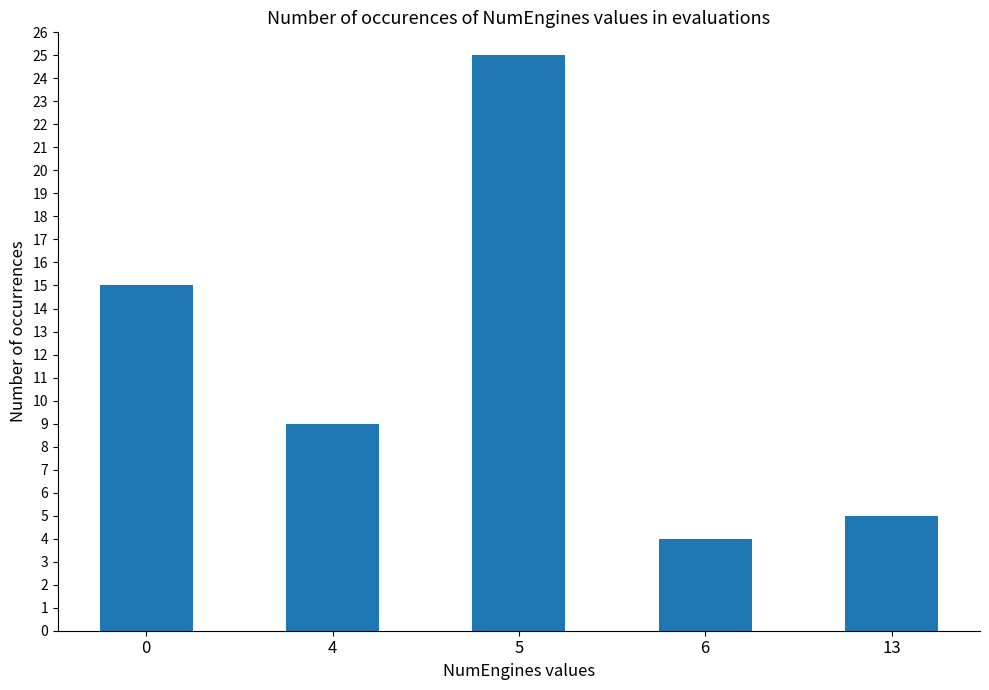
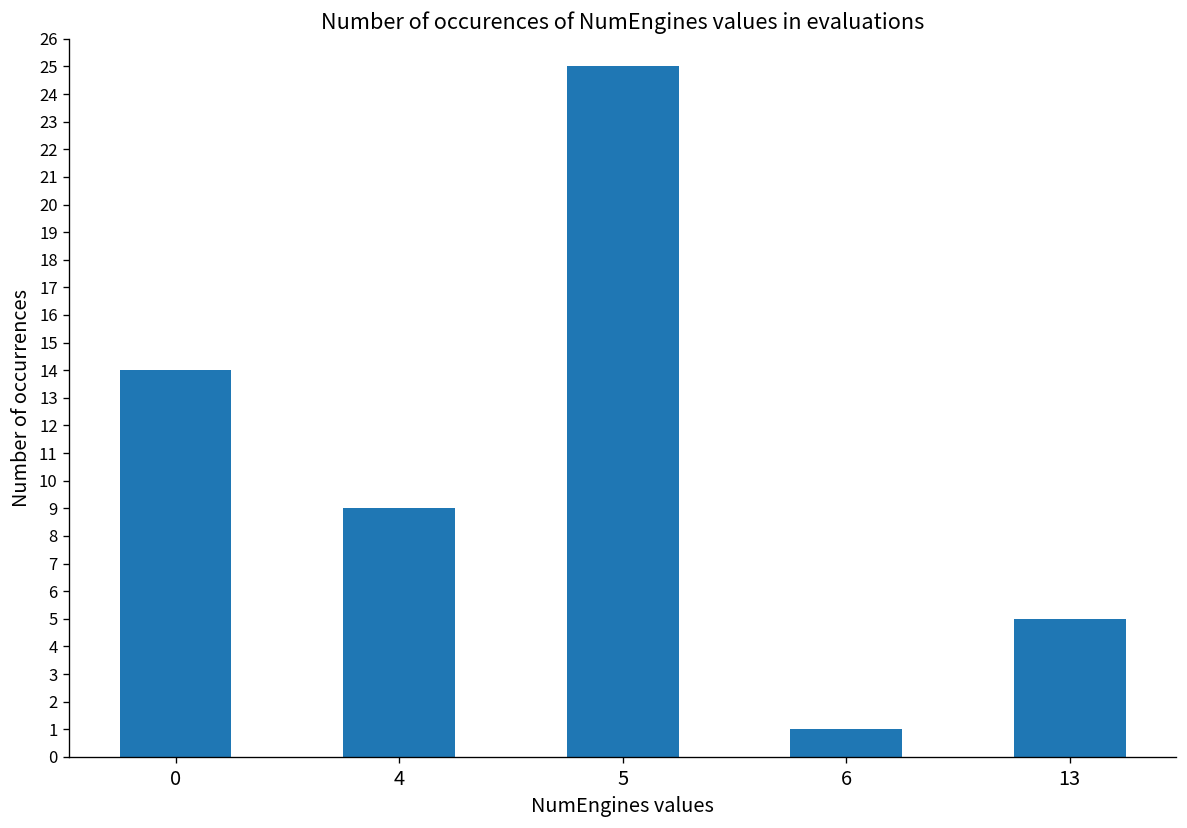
0: 15 -> 14
6: 4 -> 1
